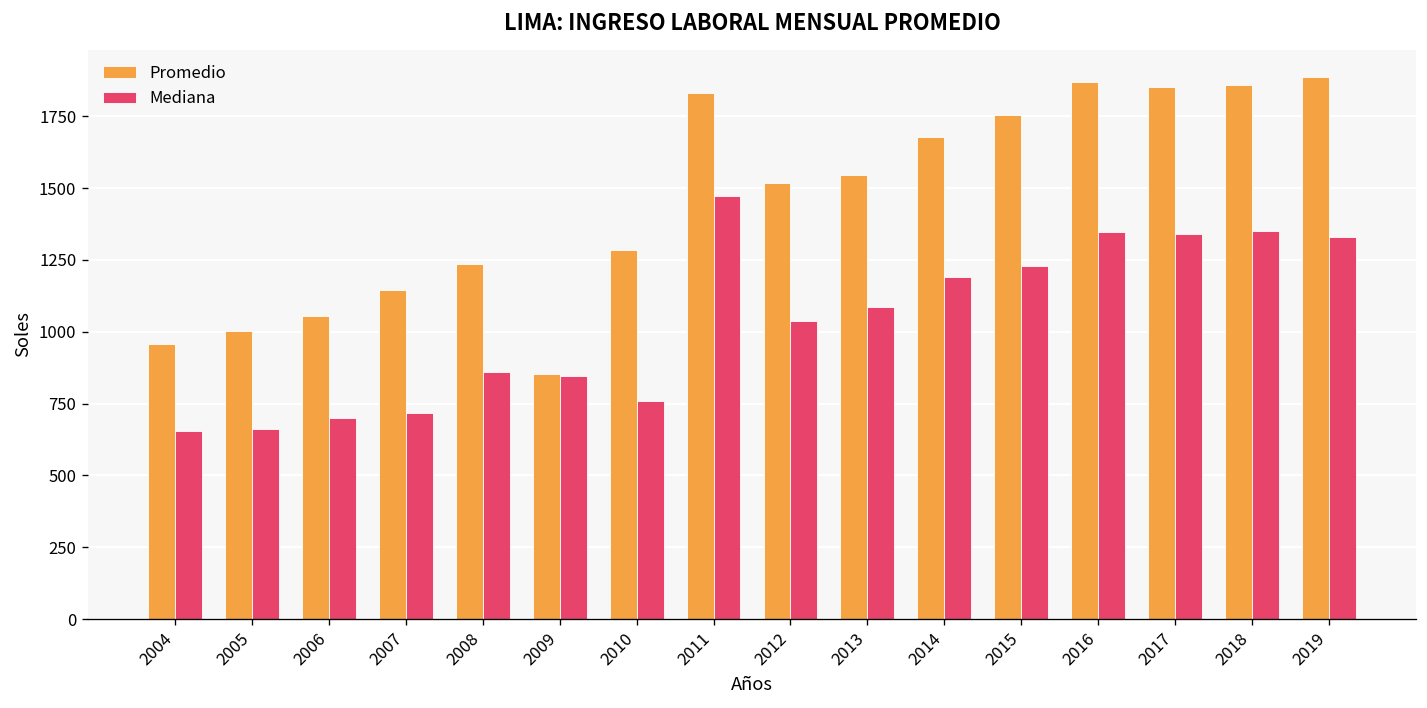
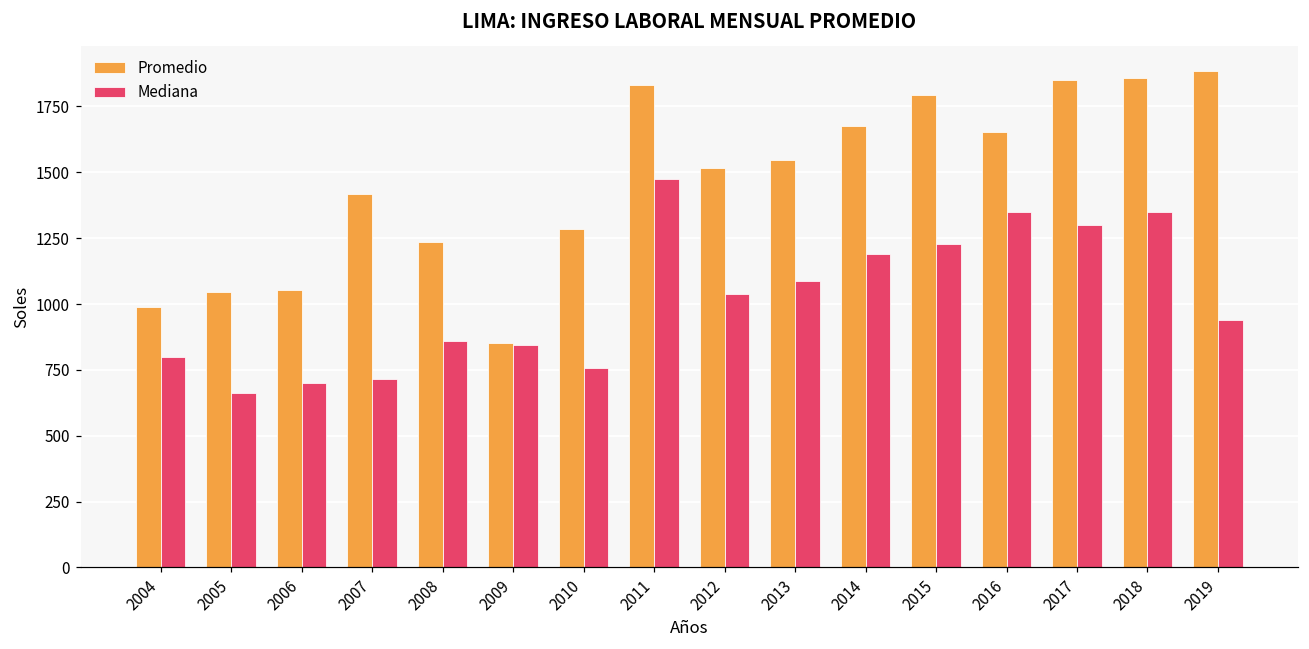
Promedio, 2004: 960 -> 990
Mediana, 2004: 650 -> 800
Promedio, 2005: 1000 -> 1040
Promedio, 2007: 1150 -> 1420
Promedio, 2015: 1750 -> 1800
Promedio, 2016: 1870 -> 1650
Mediana, 2017: 1340 -> 1300
Mediana, 2019: 1330 -> 940
